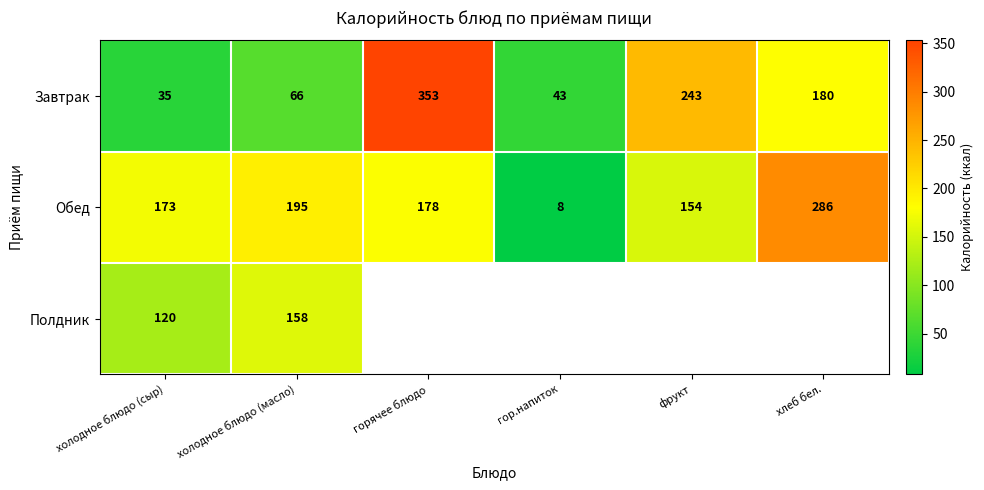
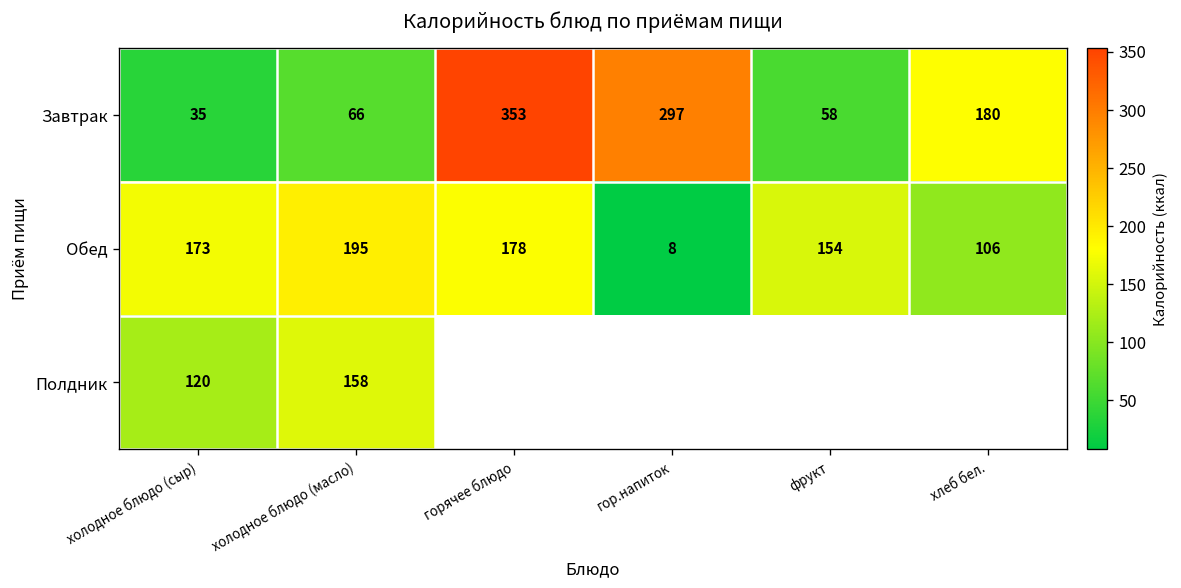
Завтрак, гор.напиток: 43 -> 297
Завтрак, фрукт: 243 -> 58
Обед, хлеб бел.: 286 -> 106
